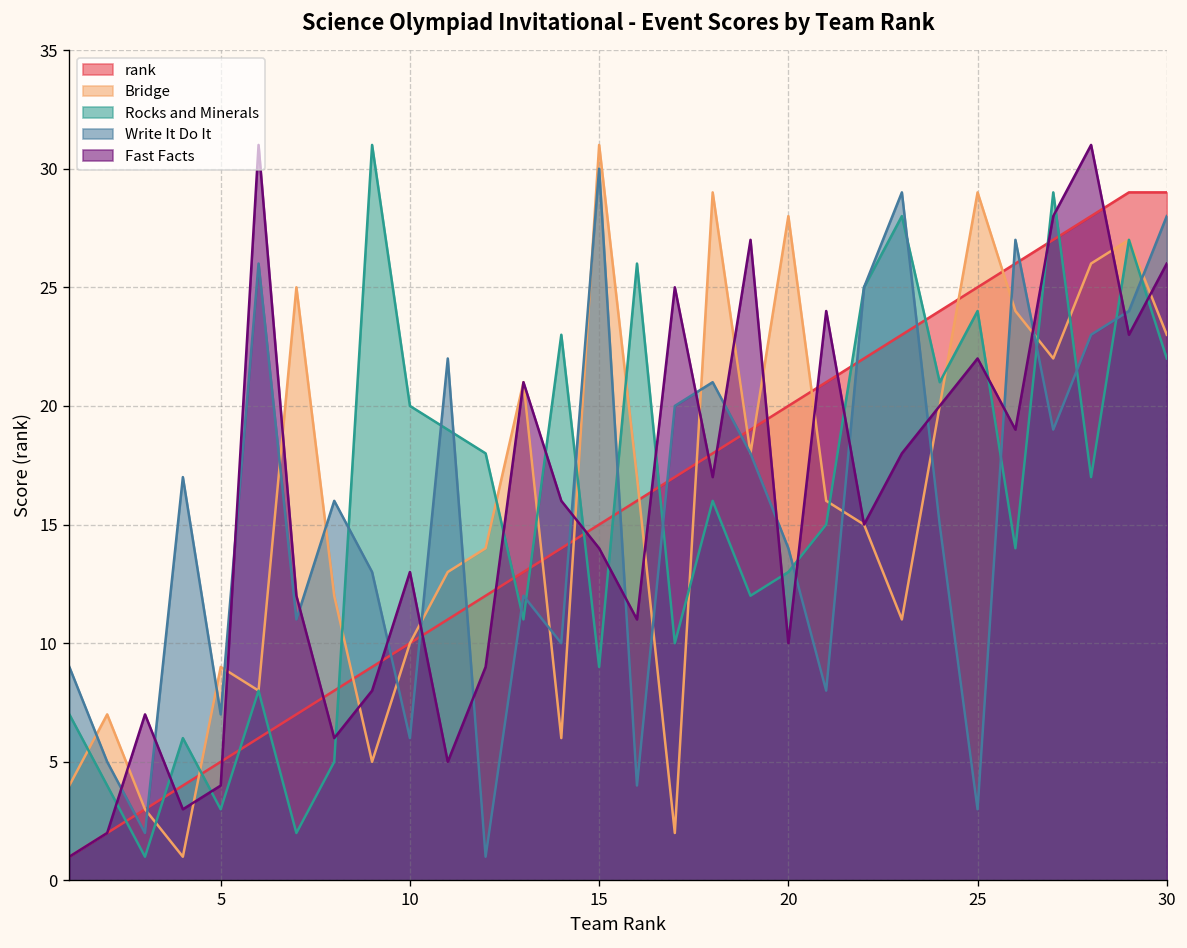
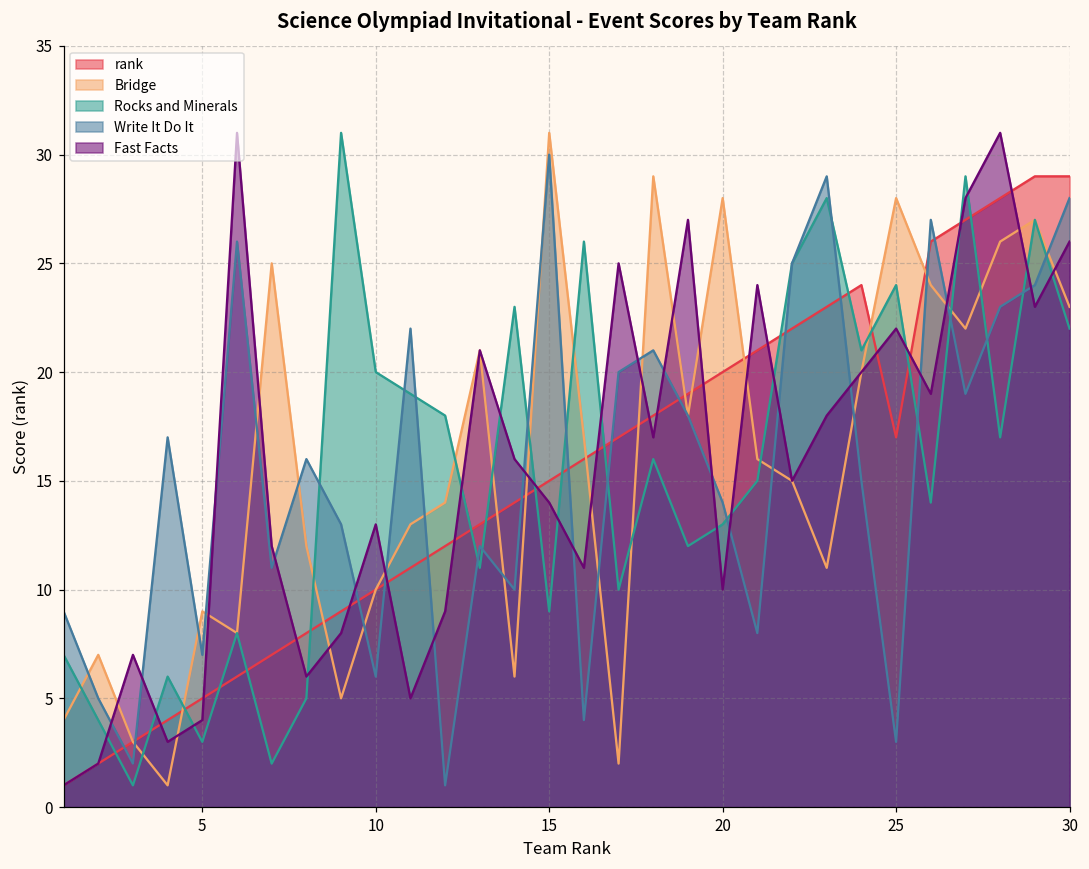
rank, 25: 25 -> 17
Bridge, 25: 29 -> 28
